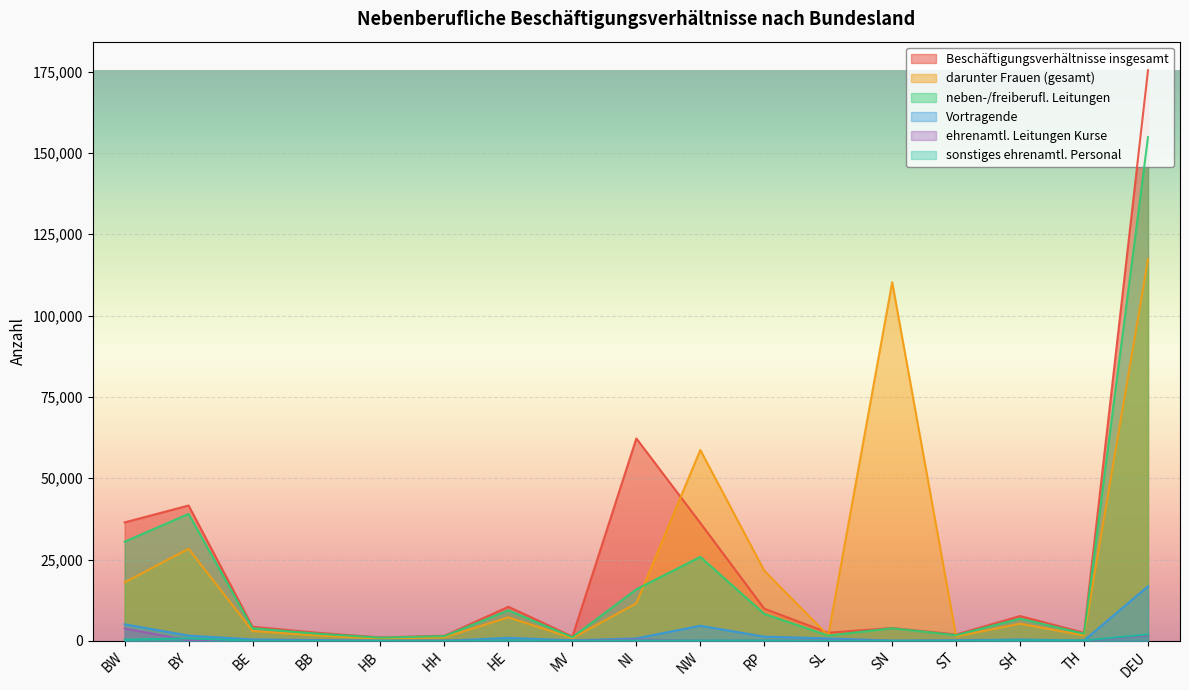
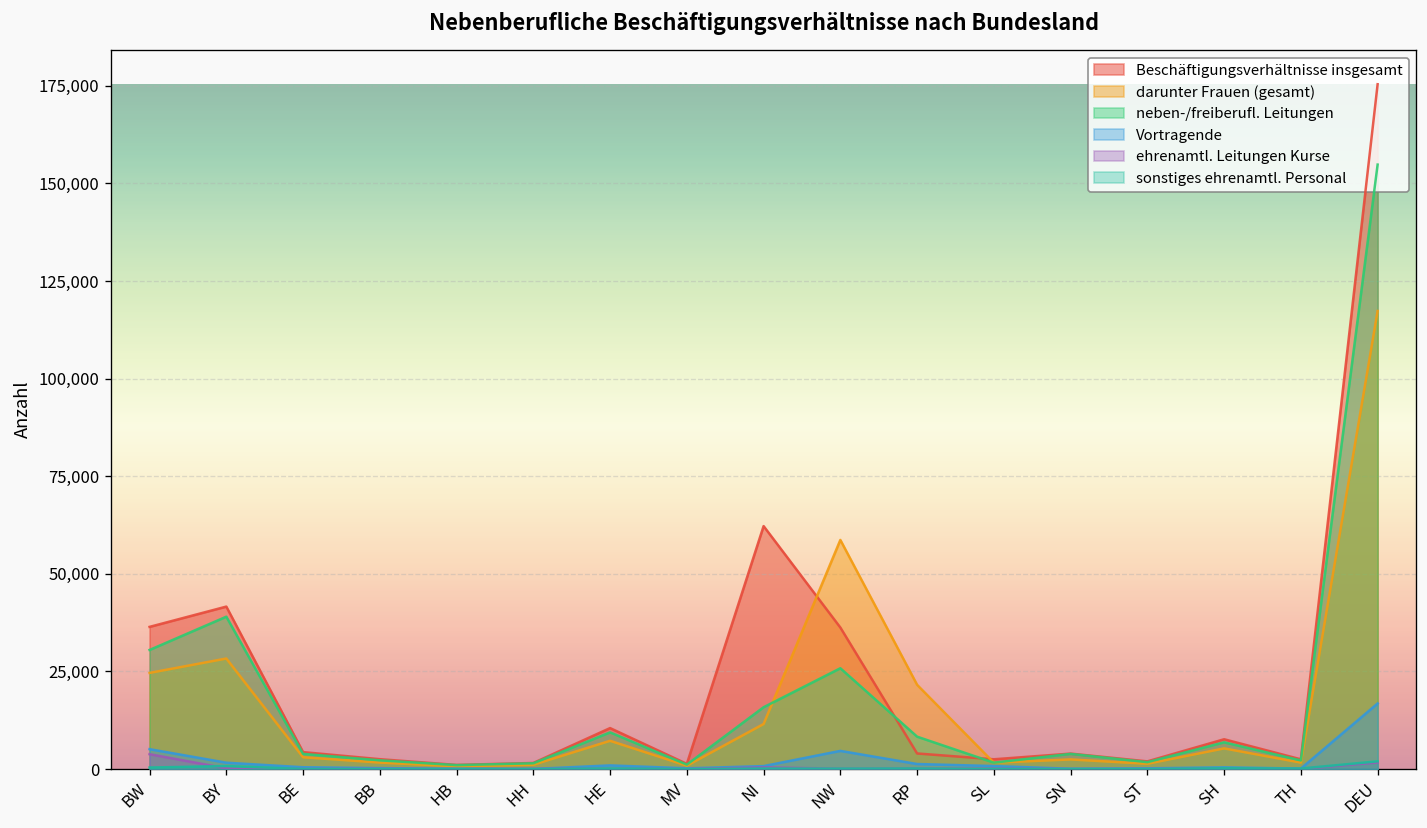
darunter Frauen (gesamt), BW: 18,000 -> 25,000
Beschäftigungsverhältnisse insgesamt, RP: 10,000 -> 4,000
darunter Frauen (gesamt), SN: 110,000 -> 2,000
